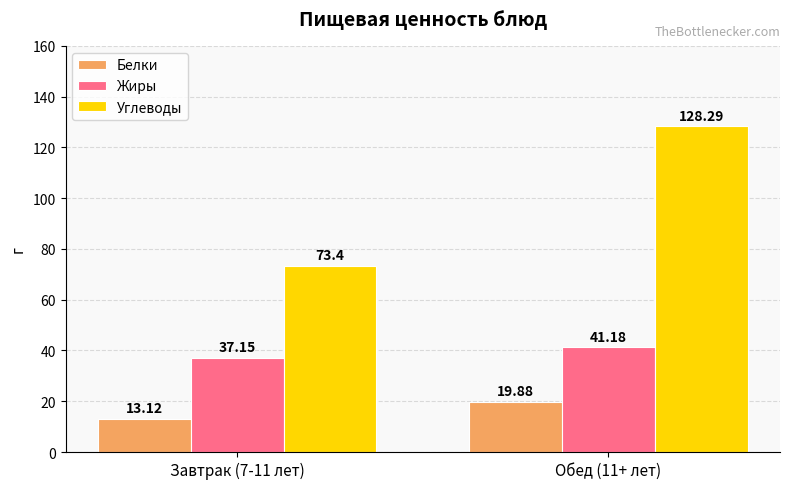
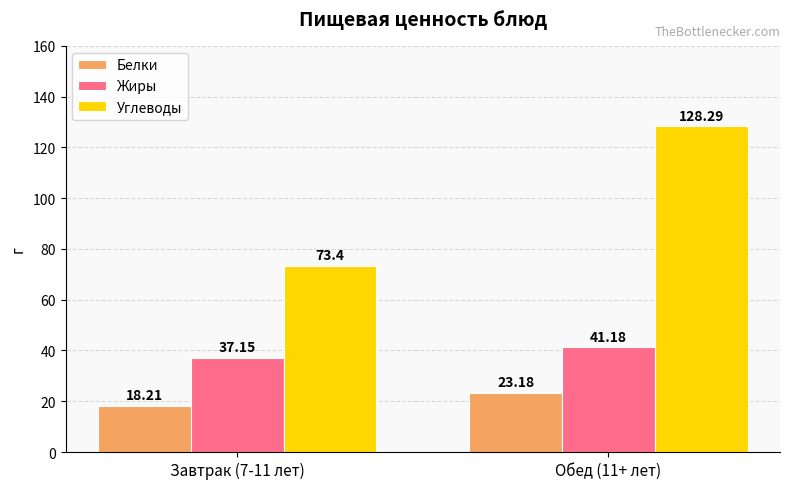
Белки, Завтрак (7-11 лет): 13.12 -> 18.21
Белки, Обед (11+ лет): 19.88 -> 23.18
